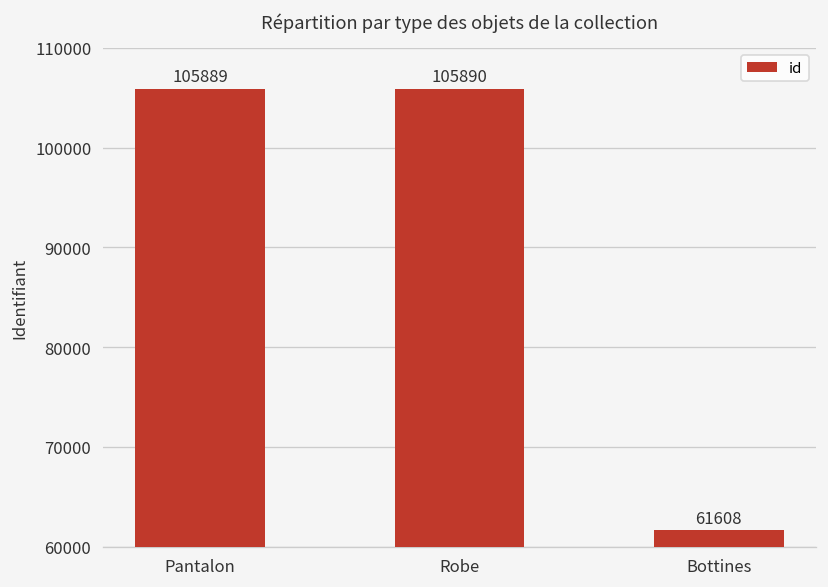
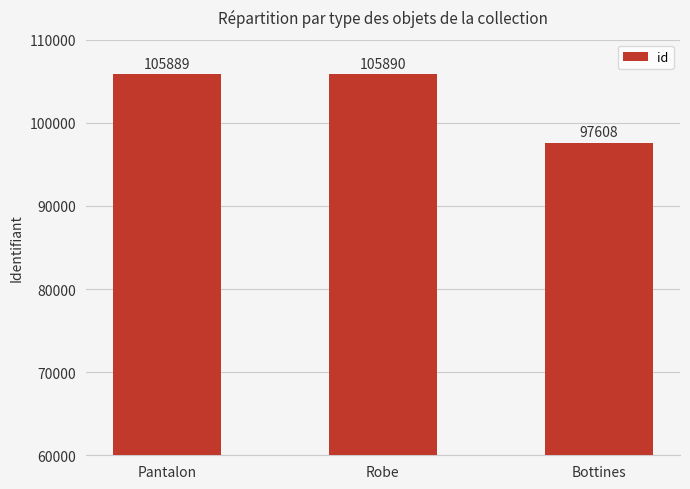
Bottines: 61608 -> 97608
